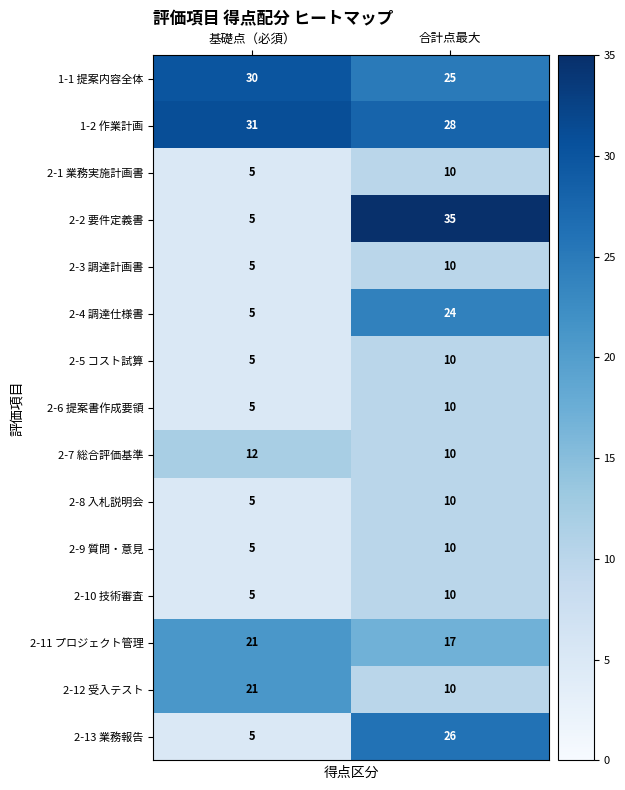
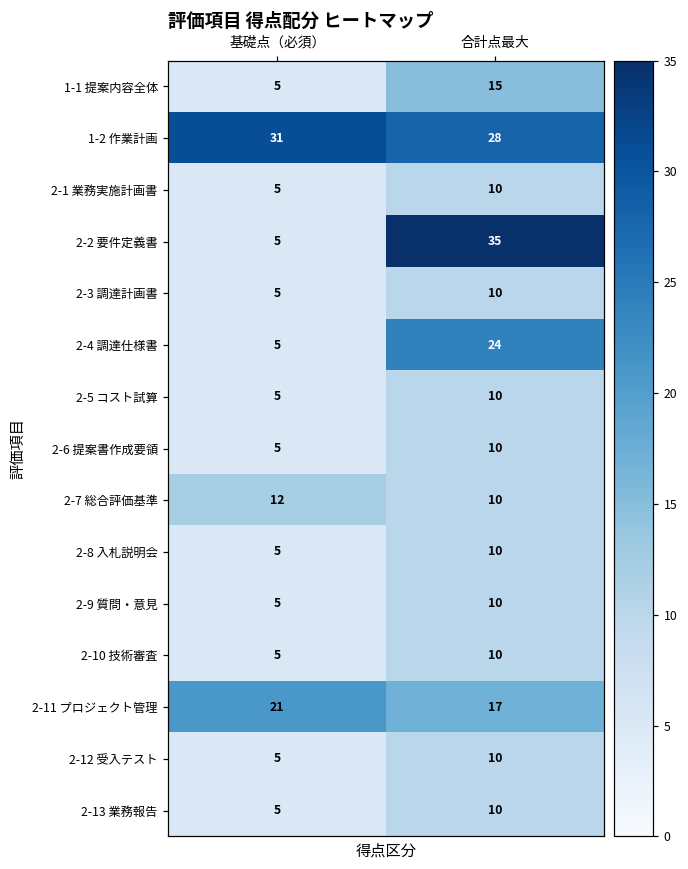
1-1 提案内容全体, 基礎点（必須）: 30 -> 5
1-1 提案内容全体, 合計点最大: 25 -> 15
2-12 受入テスト, 基礎点（必須）: 21 -> 5
2-13 業務報告, 合計点最大: 26 -> 10
